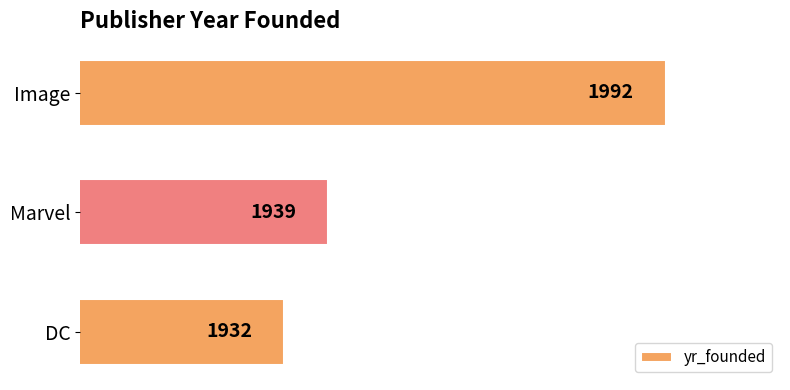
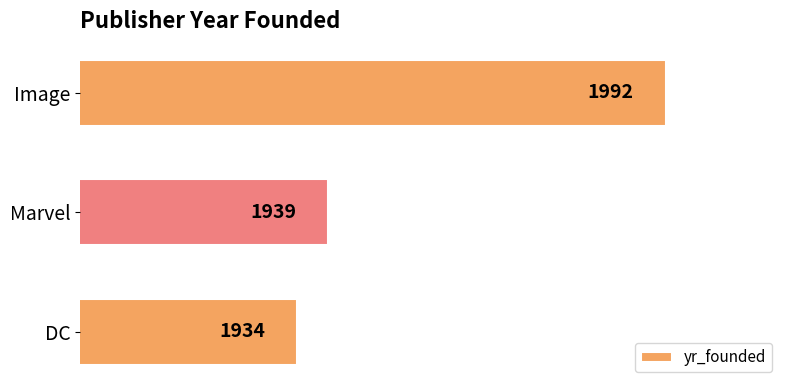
DC: 1932 -> 1934
